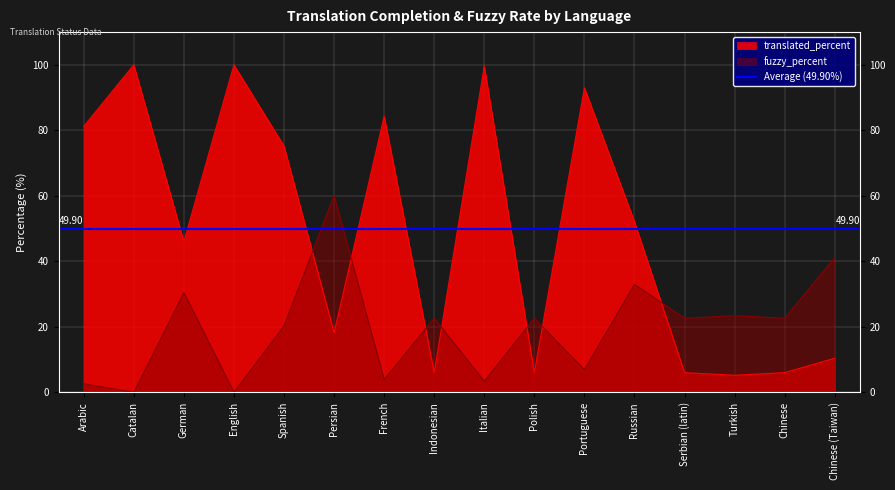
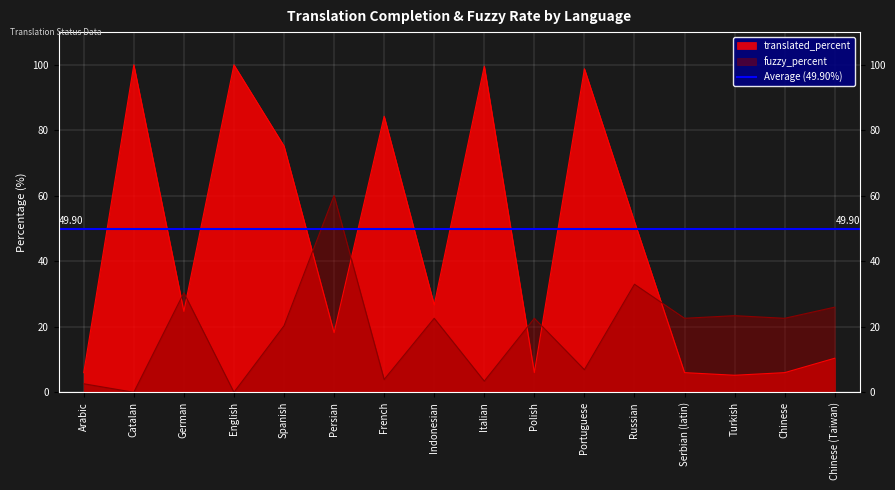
translated_percent, Arabic: 81 -> 6
translated_percent, German: 46 -> 25
translated_percent, Indonesian: 6 -> 27
translated_percent, Portuguese: 93 -> 99
fuzzy_percent, Chinese (Taiwan): 41 -> 26
